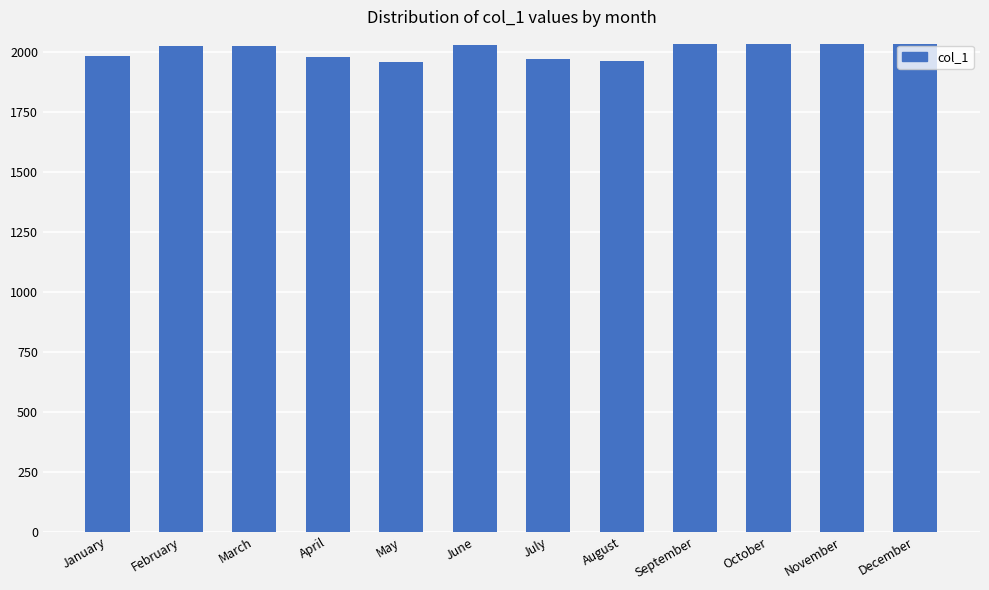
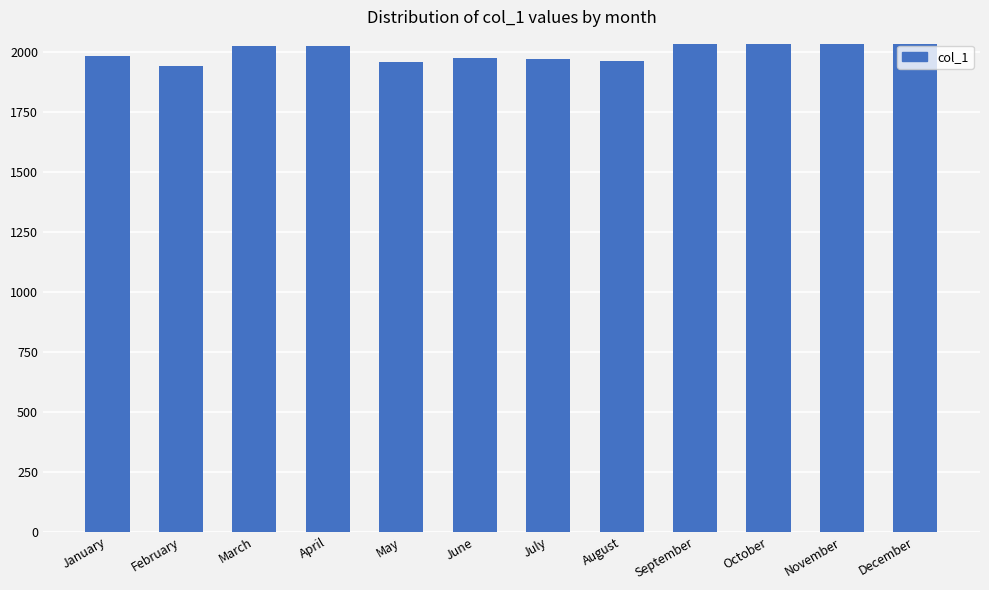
February: 2020 -> 1940
April: 1980 -> 2030
June: 2030 -> 1980
